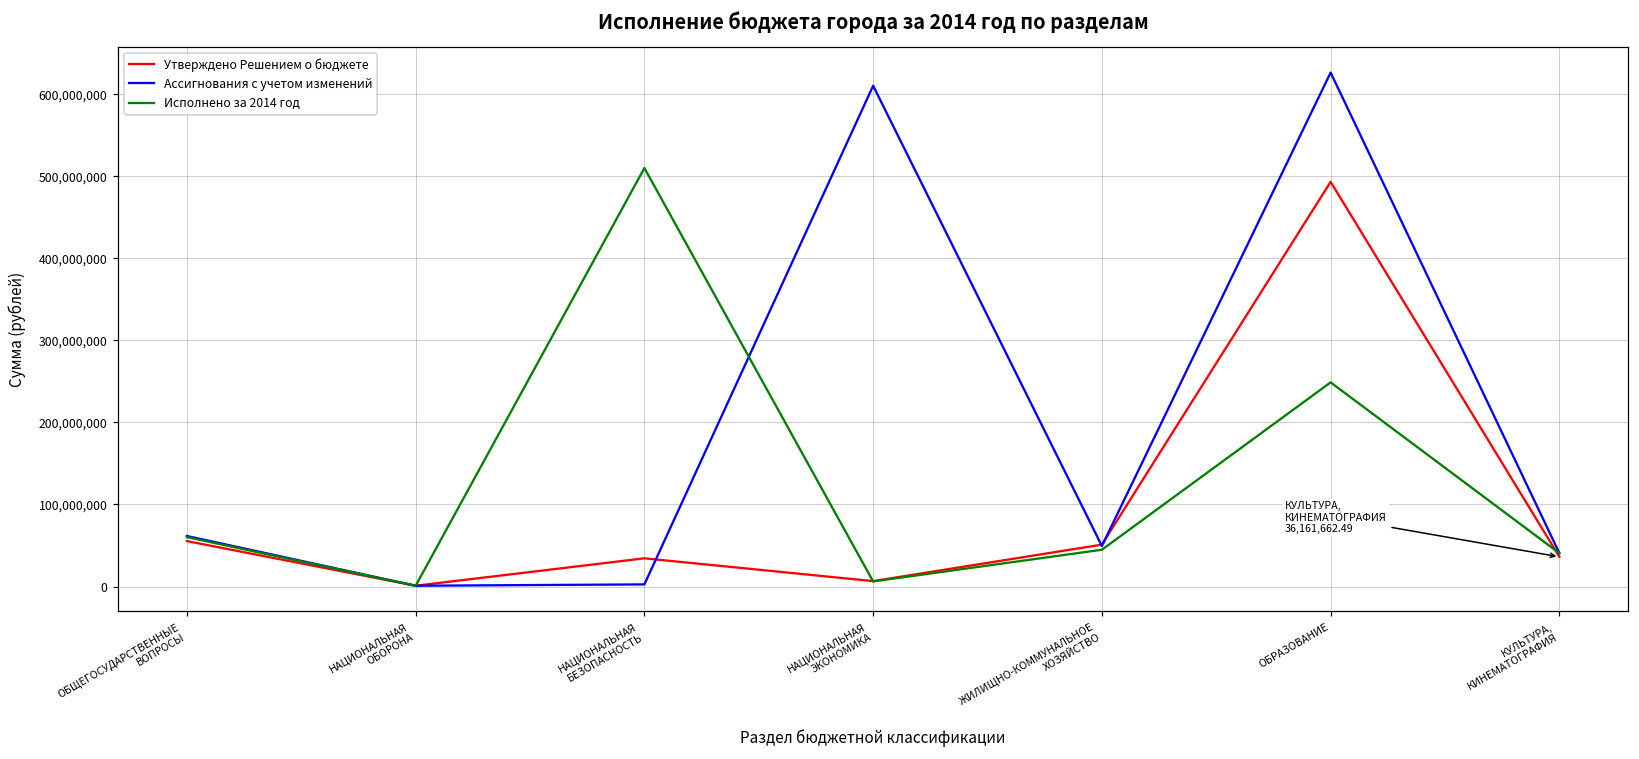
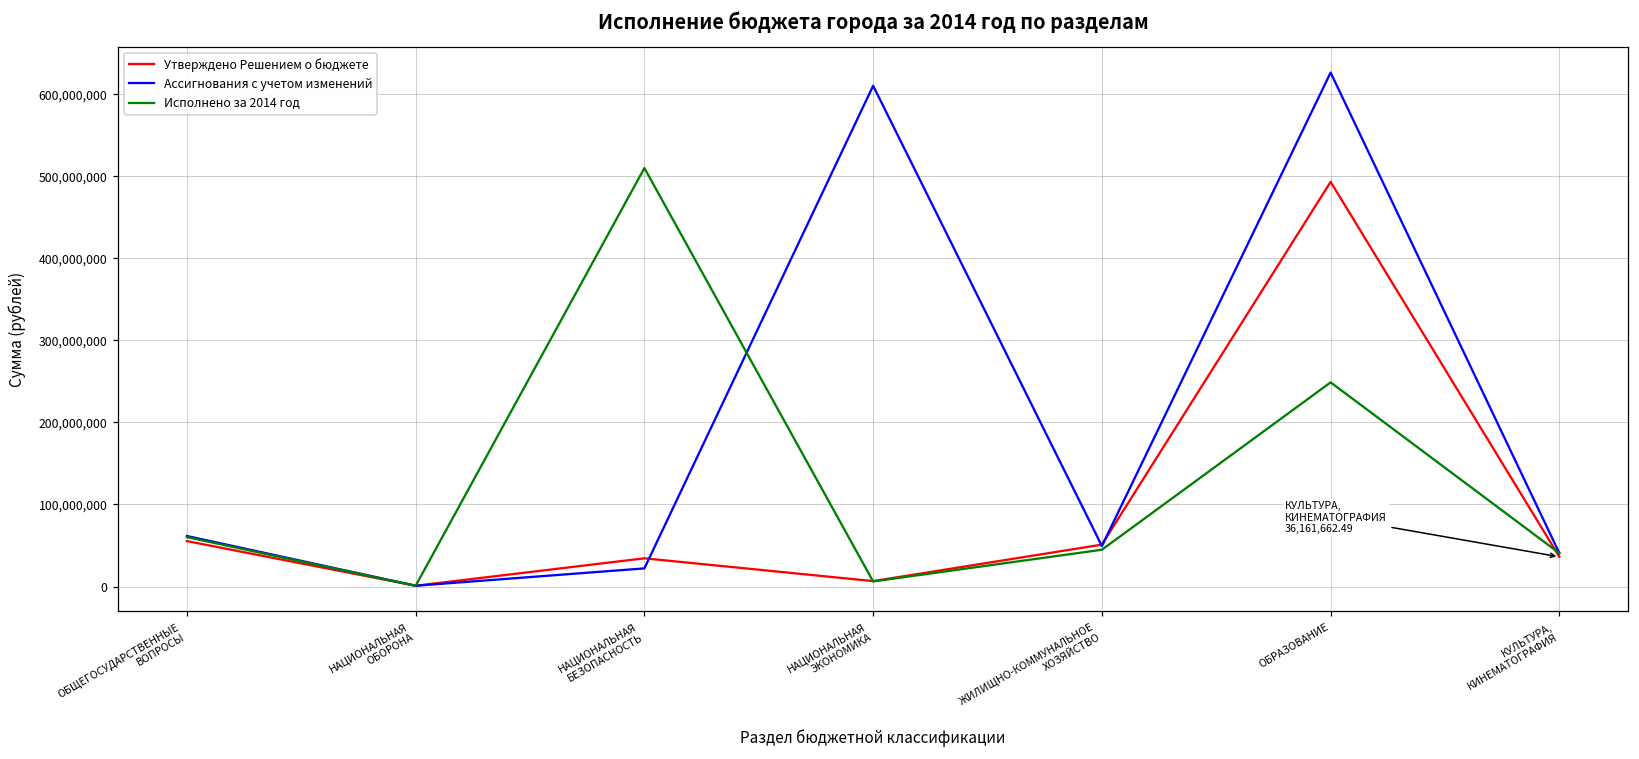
Ассигнования с учетом изменений, НАЦИОНАЛЬНАЯ БЕЗОПАСНОСТЬ: 0 -> 20,000,000
